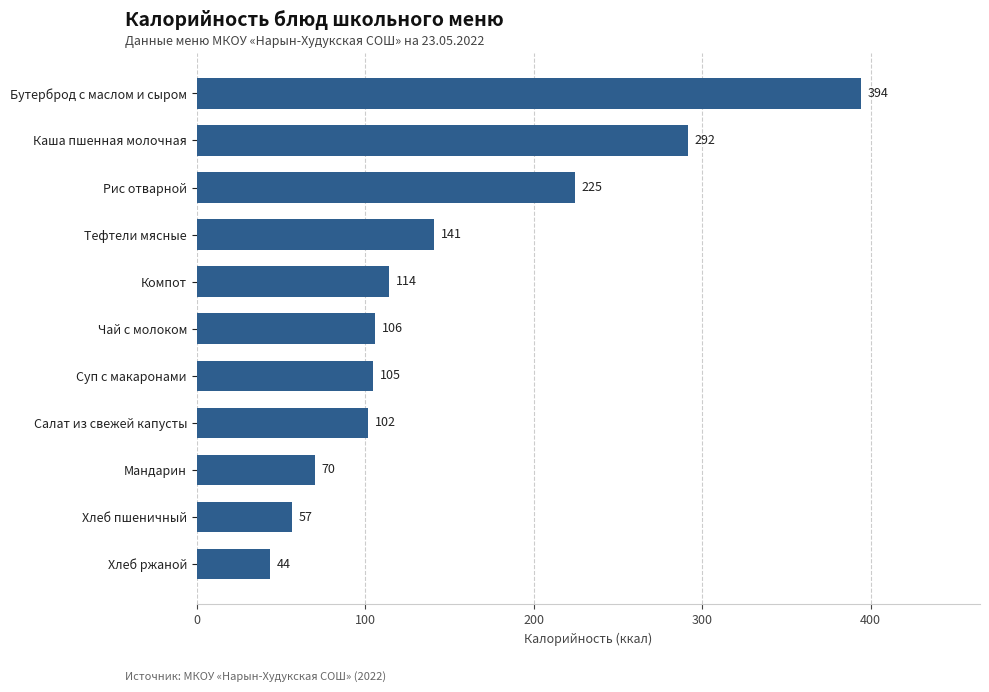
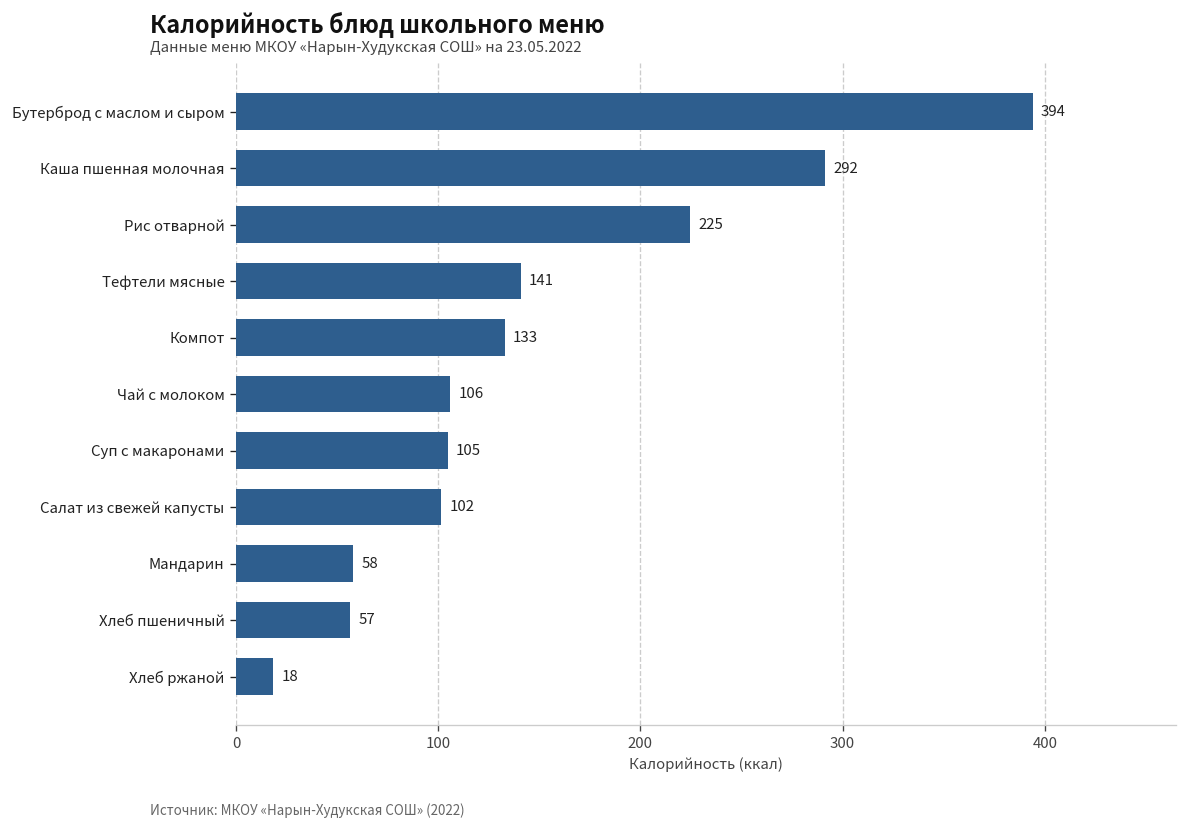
Компот: 114 -> 133
Мандарин: 70 -> 58
Хлеб ржаной: 44 -> 18
